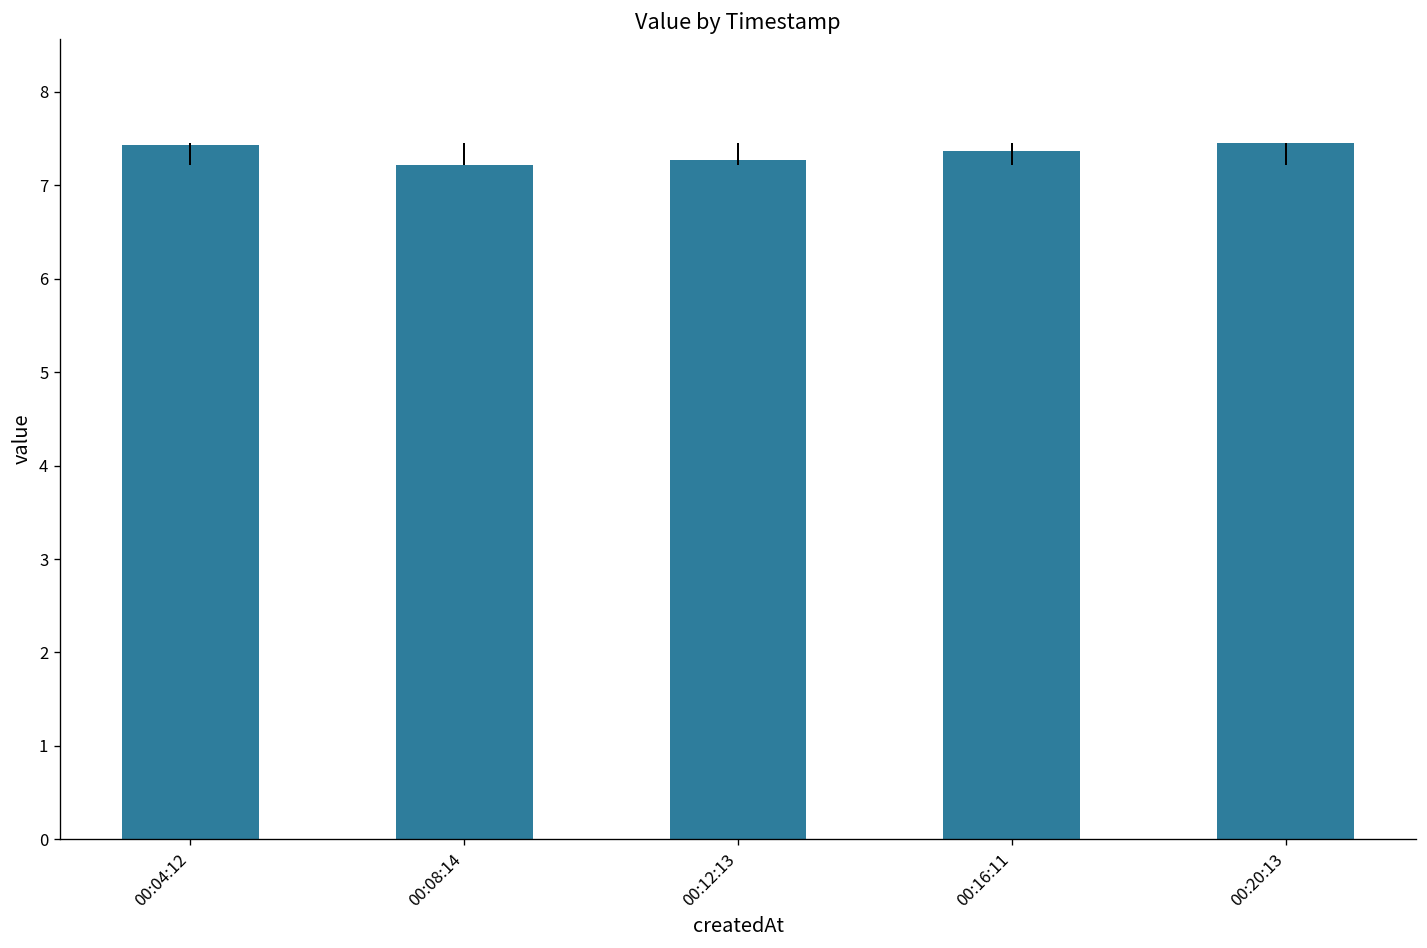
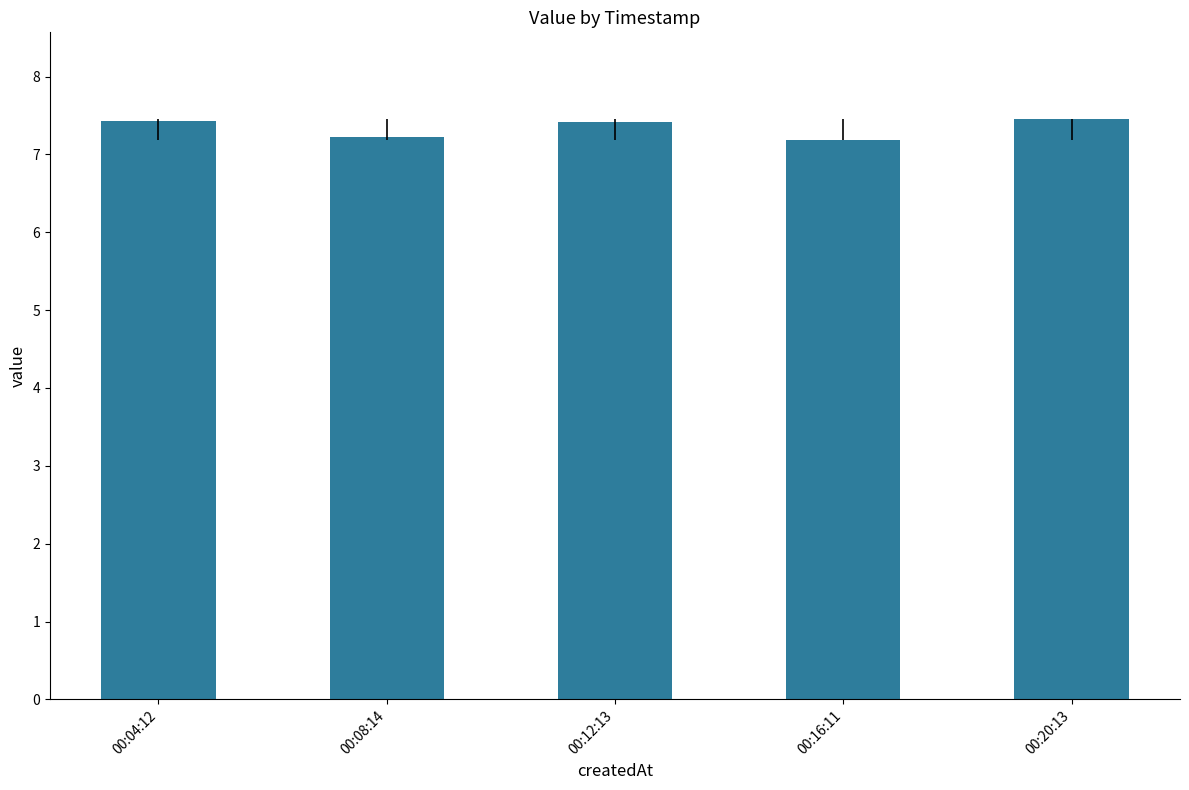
00:12:13: 7.3 -> 7.4
00:16:11: 7.4 -> 7.2
